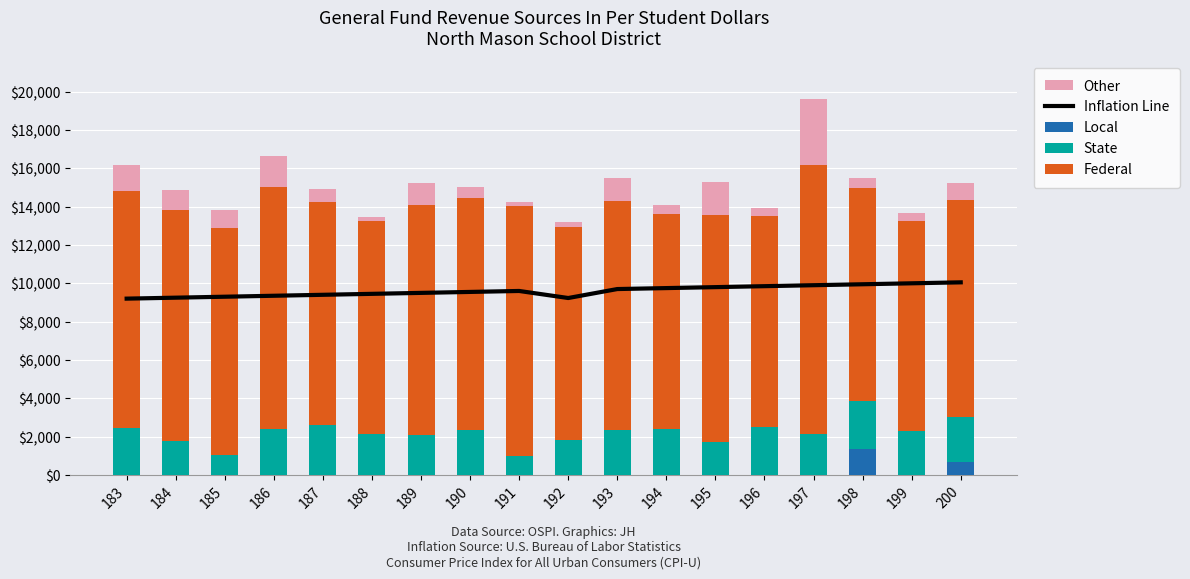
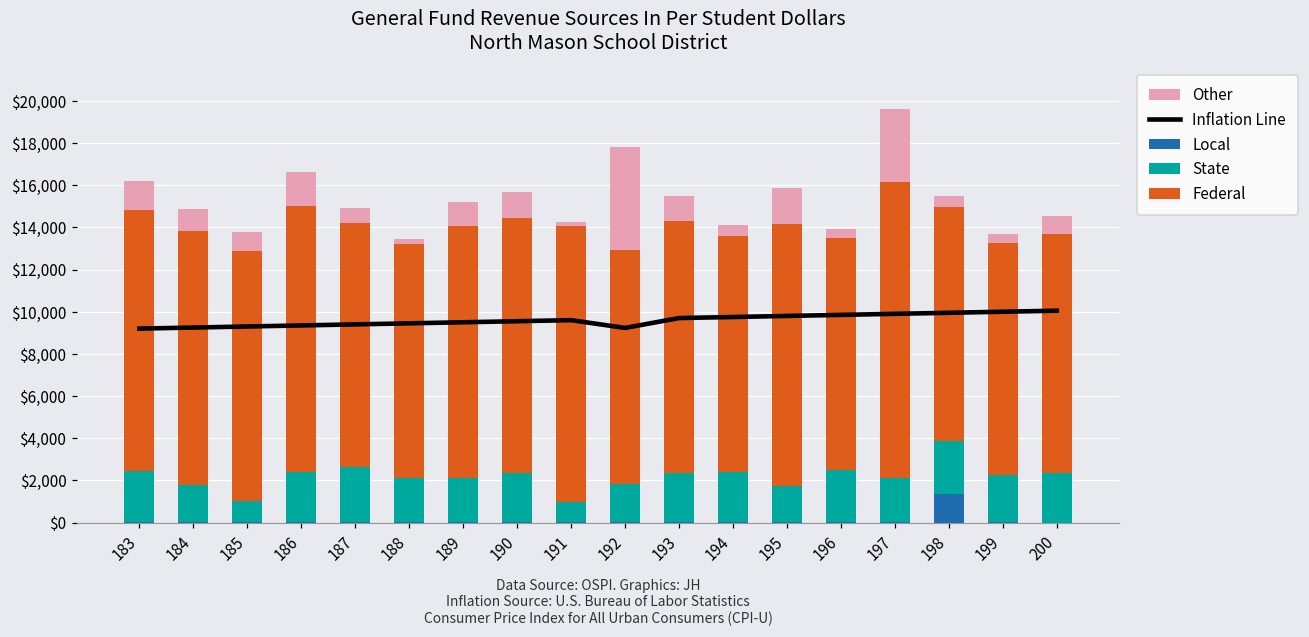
Other, 190: $600 -> $1,200
Other, 192: $300 -> $4,900
Federal, 195: $11,800 -> $12,400
Local, 200: $700 -> $0
